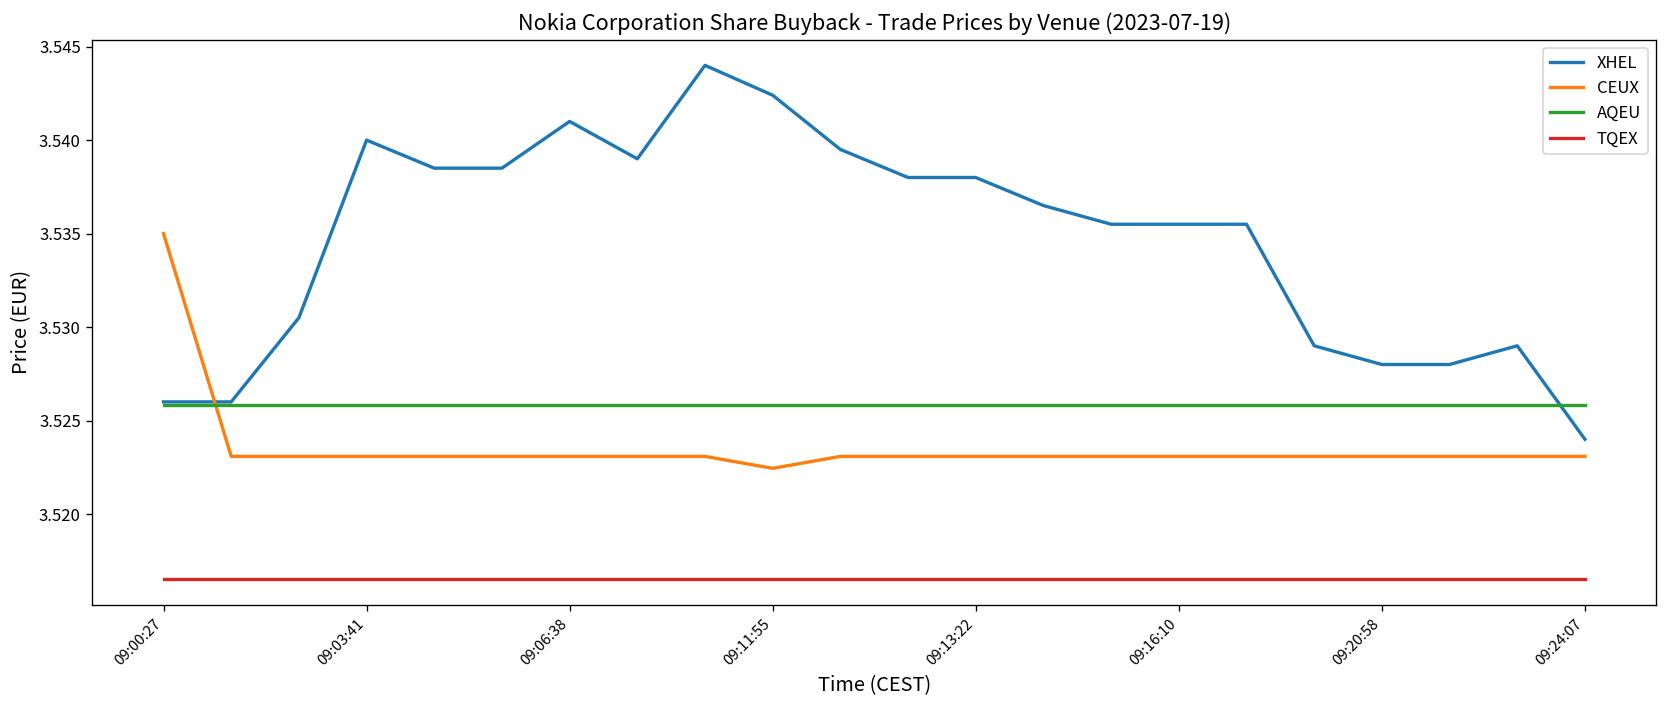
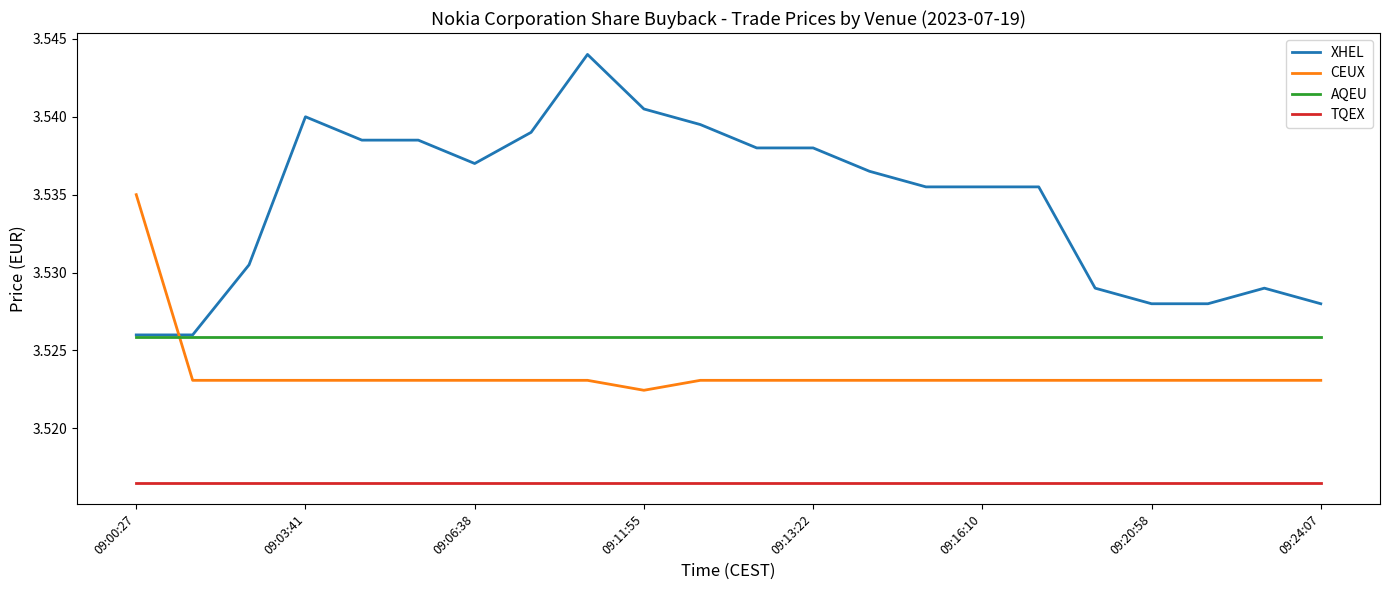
XHEL, 09:06:38: 3.541 -> 3.537
XHEL, 09:11:55: 3.5424 -> 3.5405
XHEL, 09:24:07: 3.524 -> 3.528
